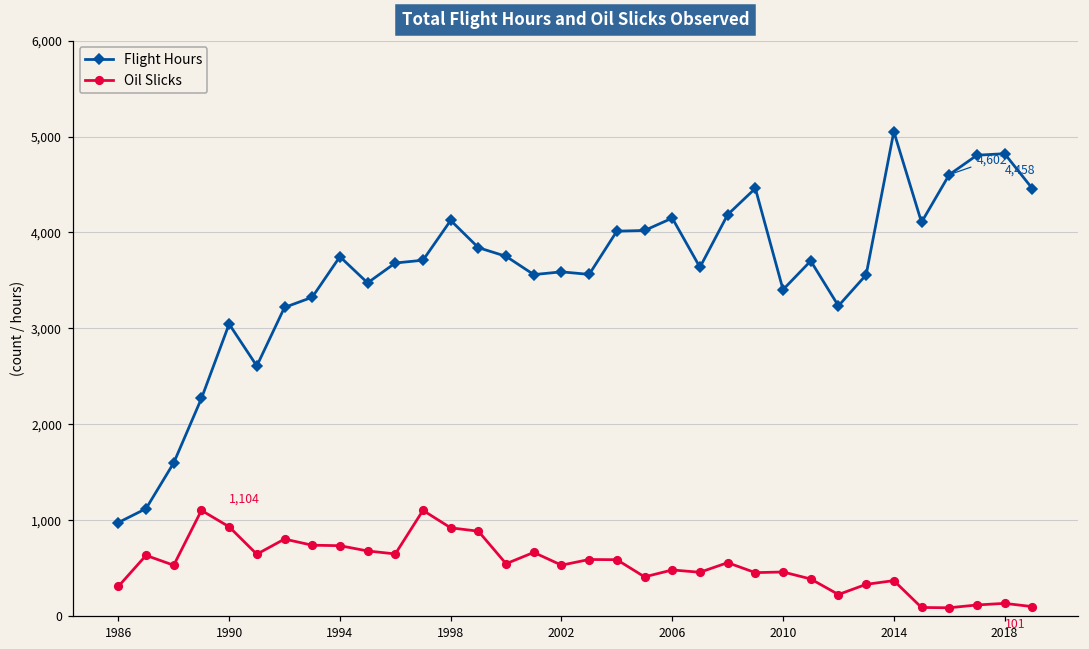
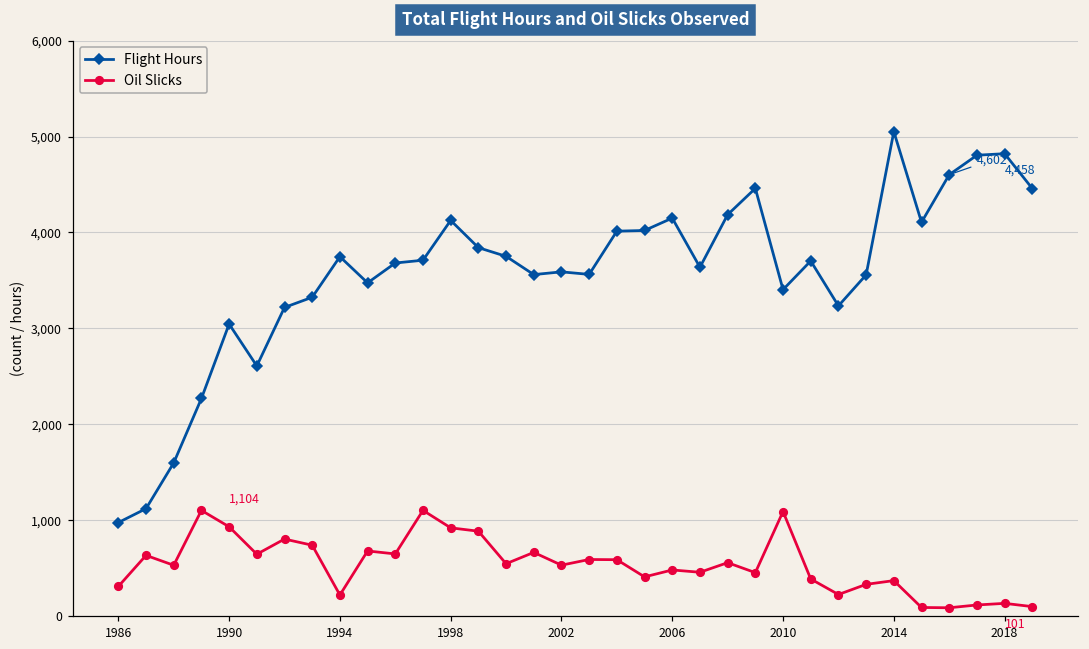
Oil Slicks, 1994: 700 -> 200
Oil Slicks, 2010: 500 -> 1,100
